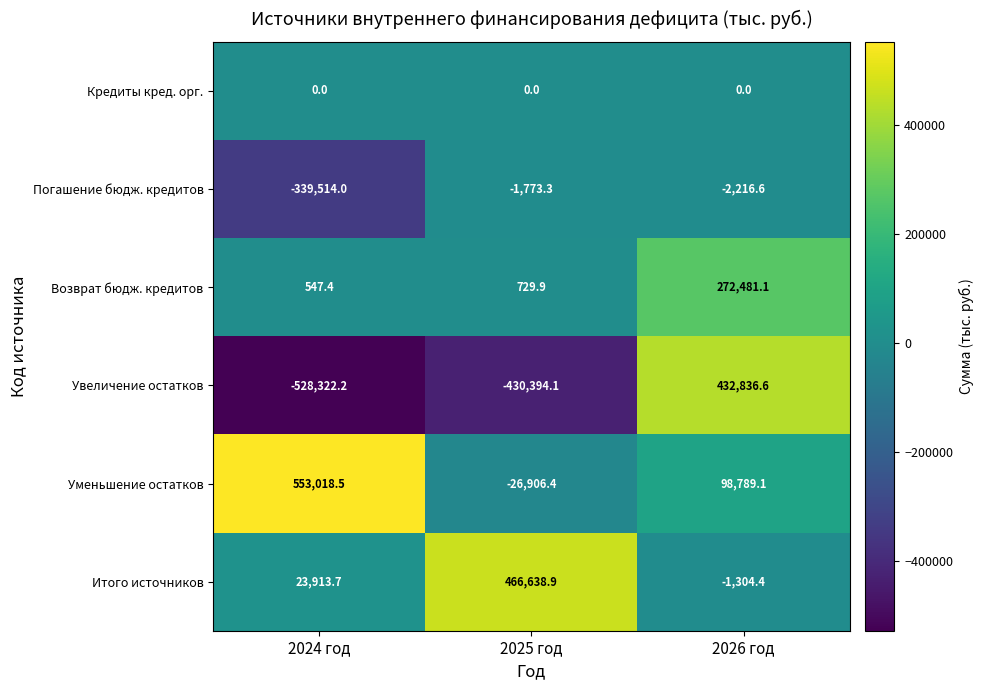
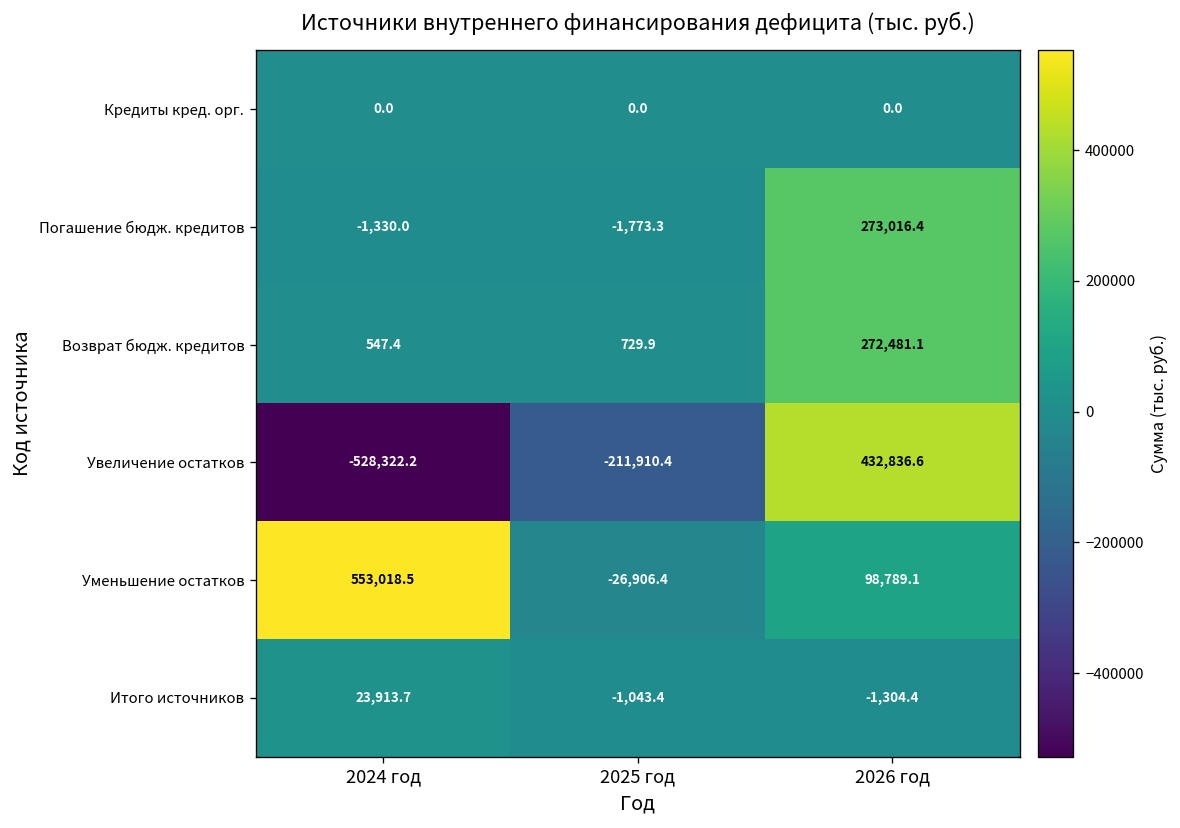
Погашение бюдж. кредитов, 2024 год: -339,514.0 -> -1,330.0
Погашение бюдж. кредитов, 2026 год: -2,216.6 -> 273,016.4
Увеличение остатков, 2025 год: -430,394.1 -> -211,910.4
Итого источников, 2025 год: 466,638.9 -> -1,043.4
